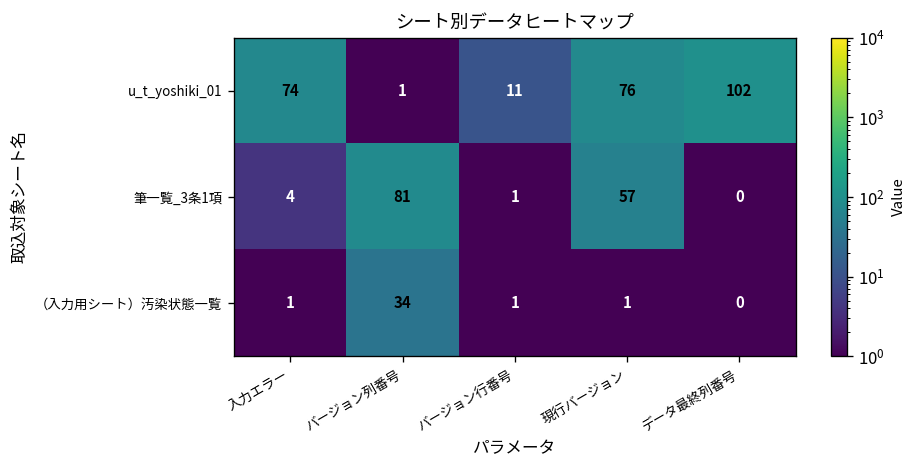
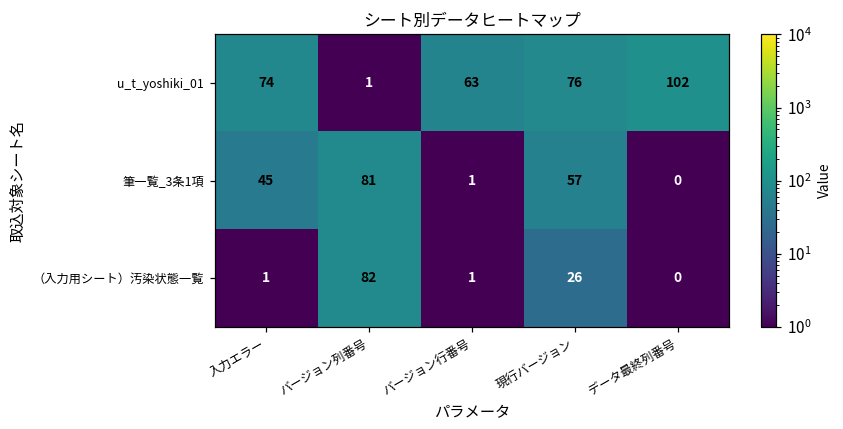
u_t_yoshiki_01, バージョン行番号: 11 -> 63
筆一覧_3条1項, 入力エラー: 4 -> 45
（入力用シート）汚染状態一覧, バージョン列番号: 34 -> 82
（入力用シート）汚染状態一覧, 現行バージョン: 1 -> 26
